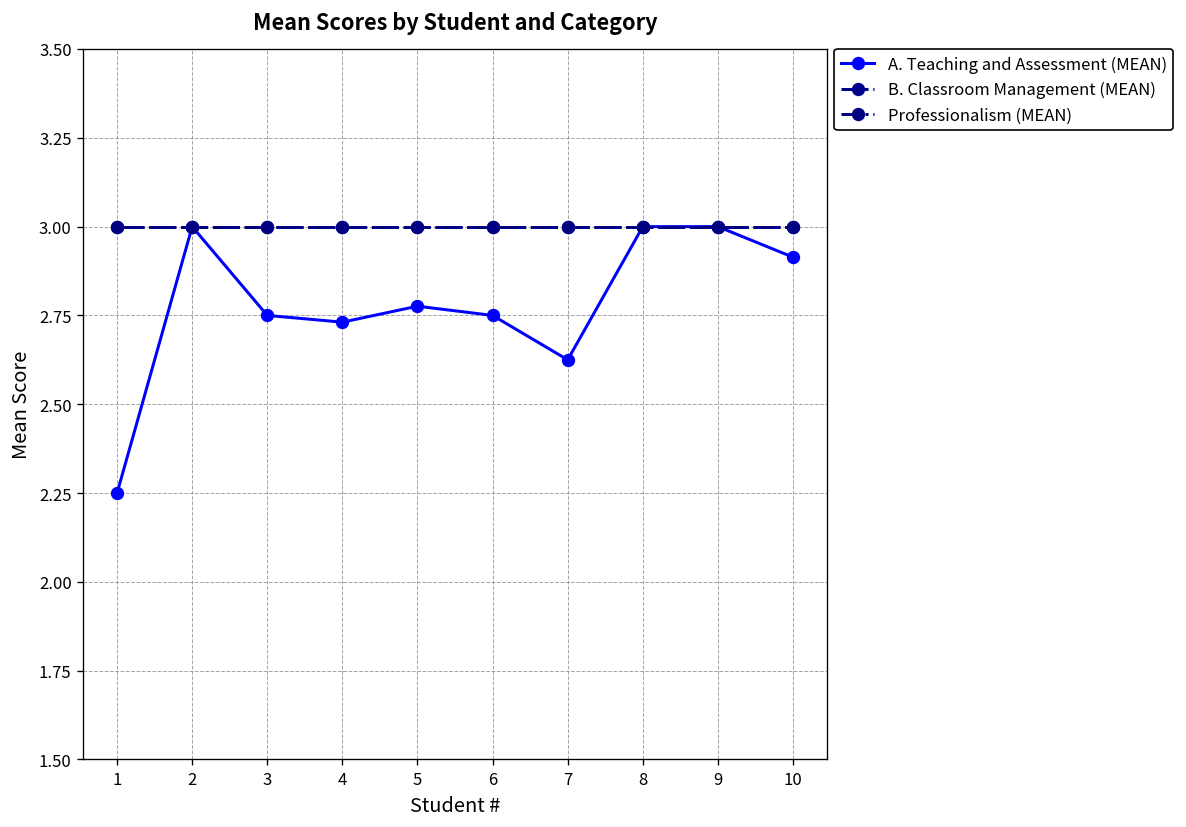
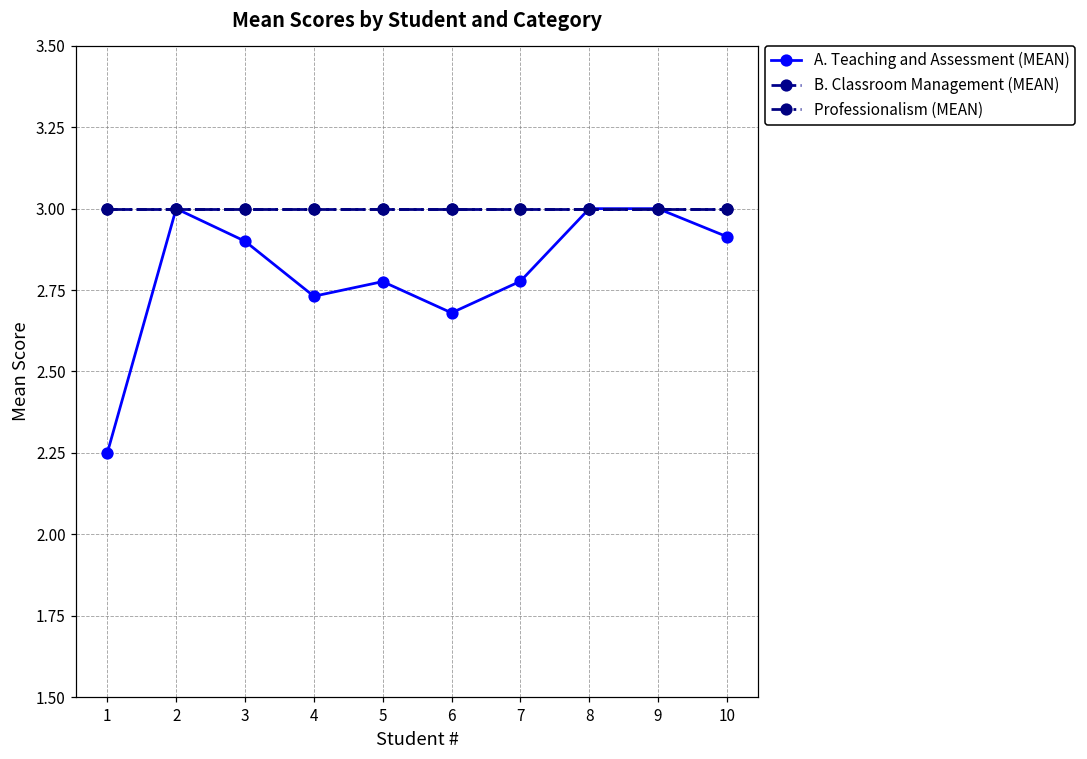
A. Teaching and Assessment (MEAN), 3: 2.75 -> 2.90
A. Teaching and Assessment (MEAN), 6: 2.75 -> 2.68
A. Teaching and Assessment (MEAN), 7: 2.63 -> 2.78
